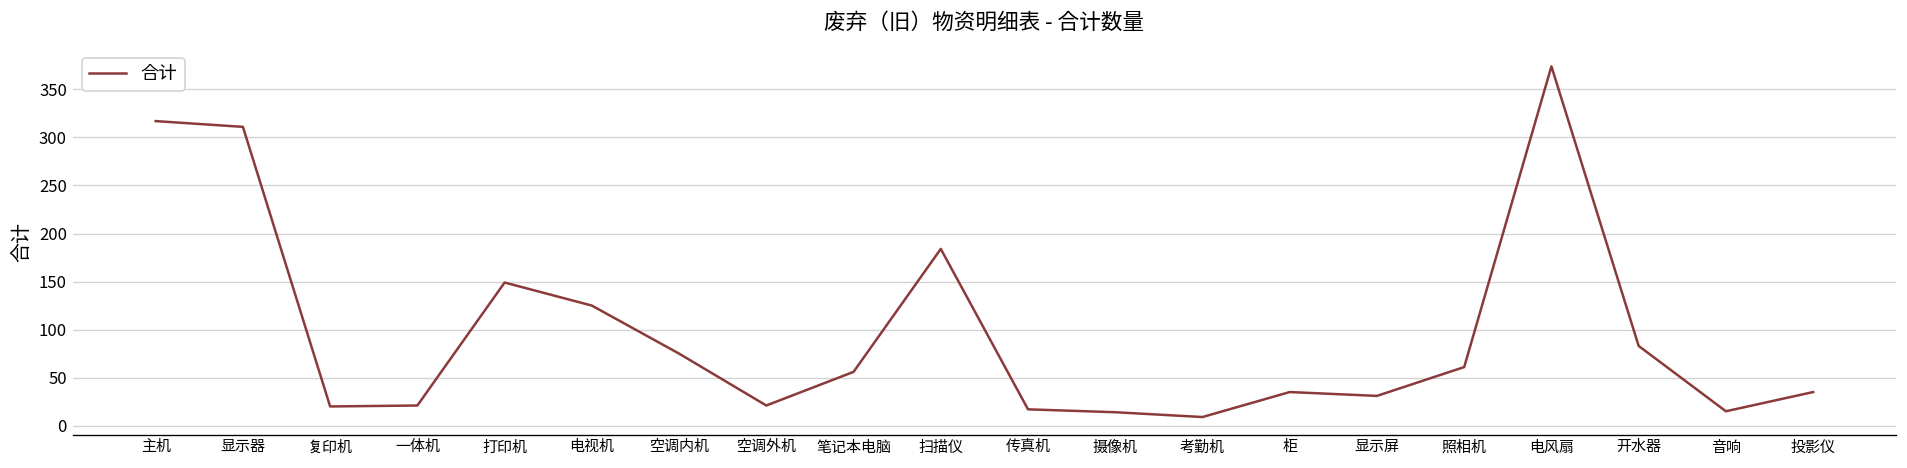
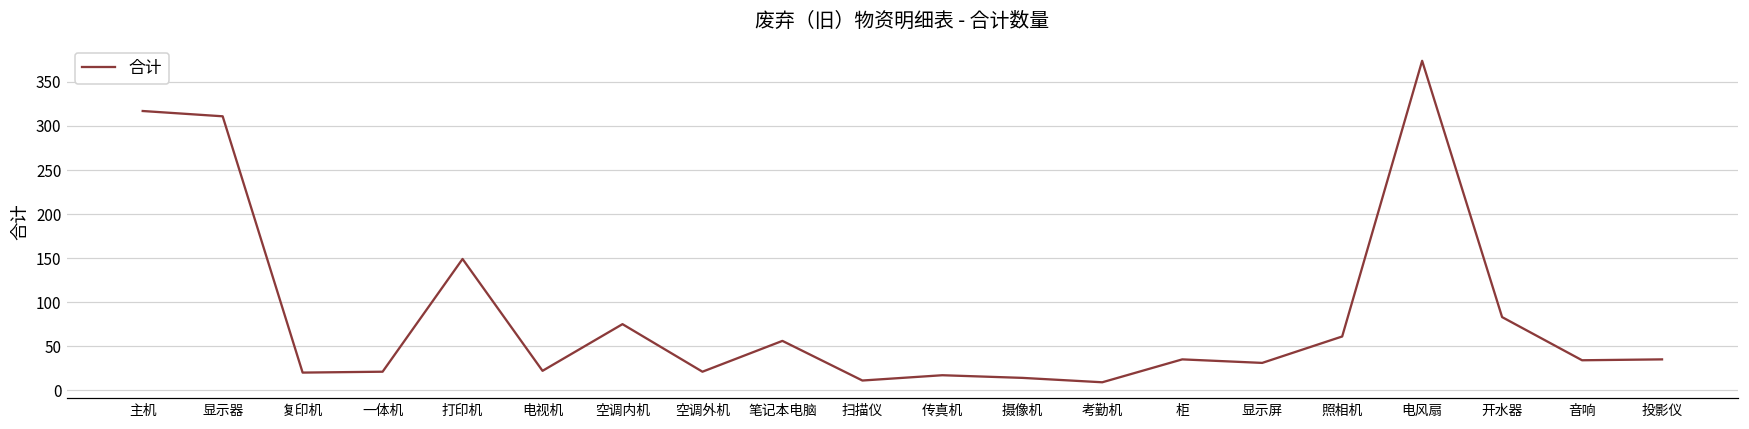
电视机: 130 -> 20
扫描仪: 180 -> 10
音响: 20 -> 30
